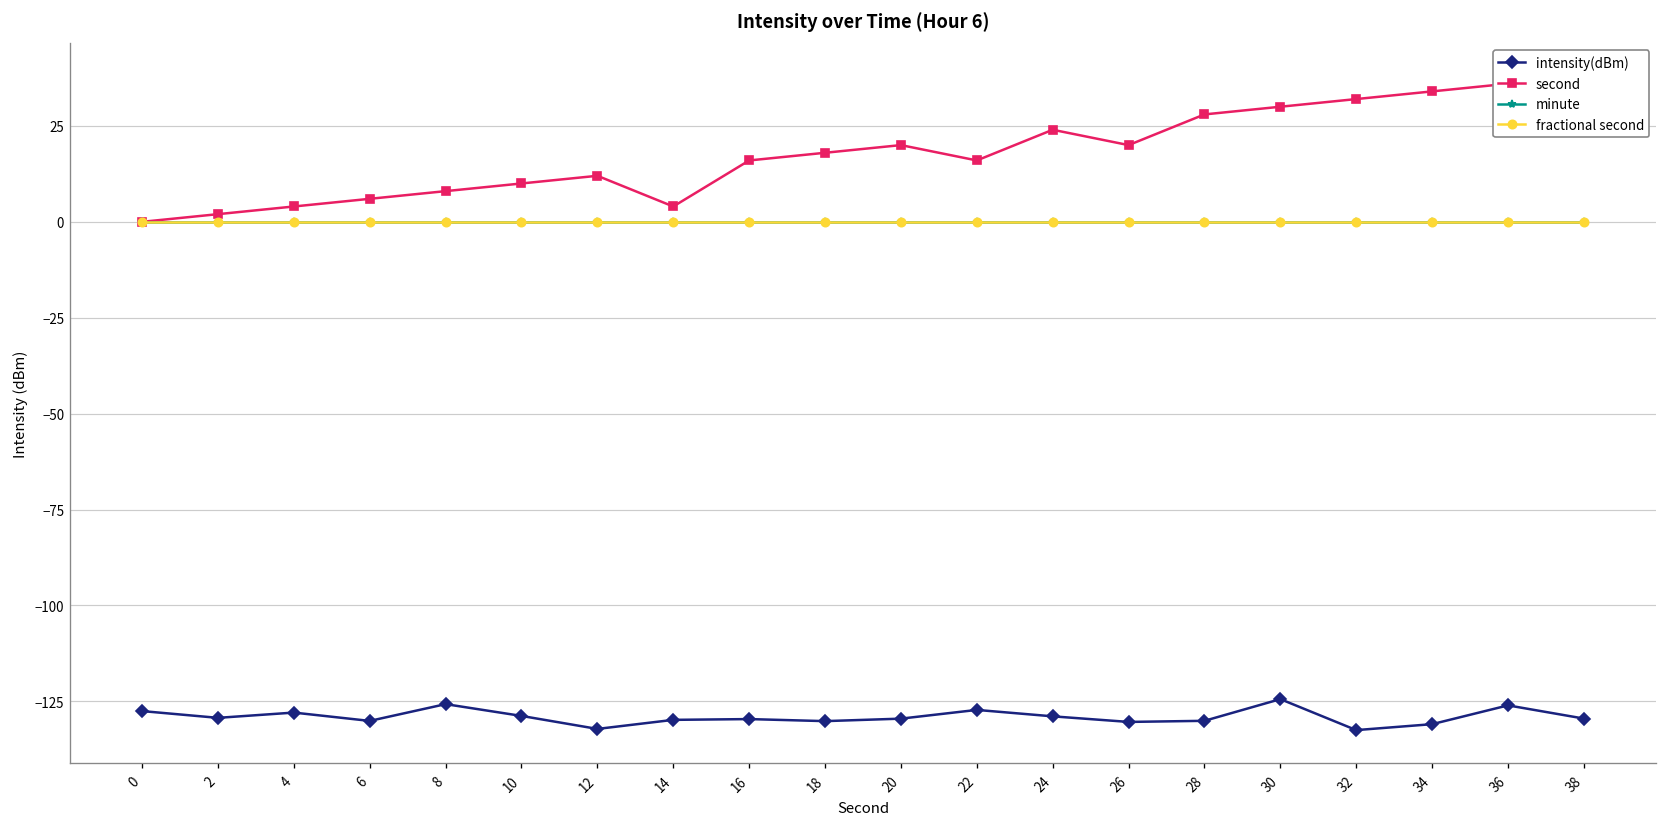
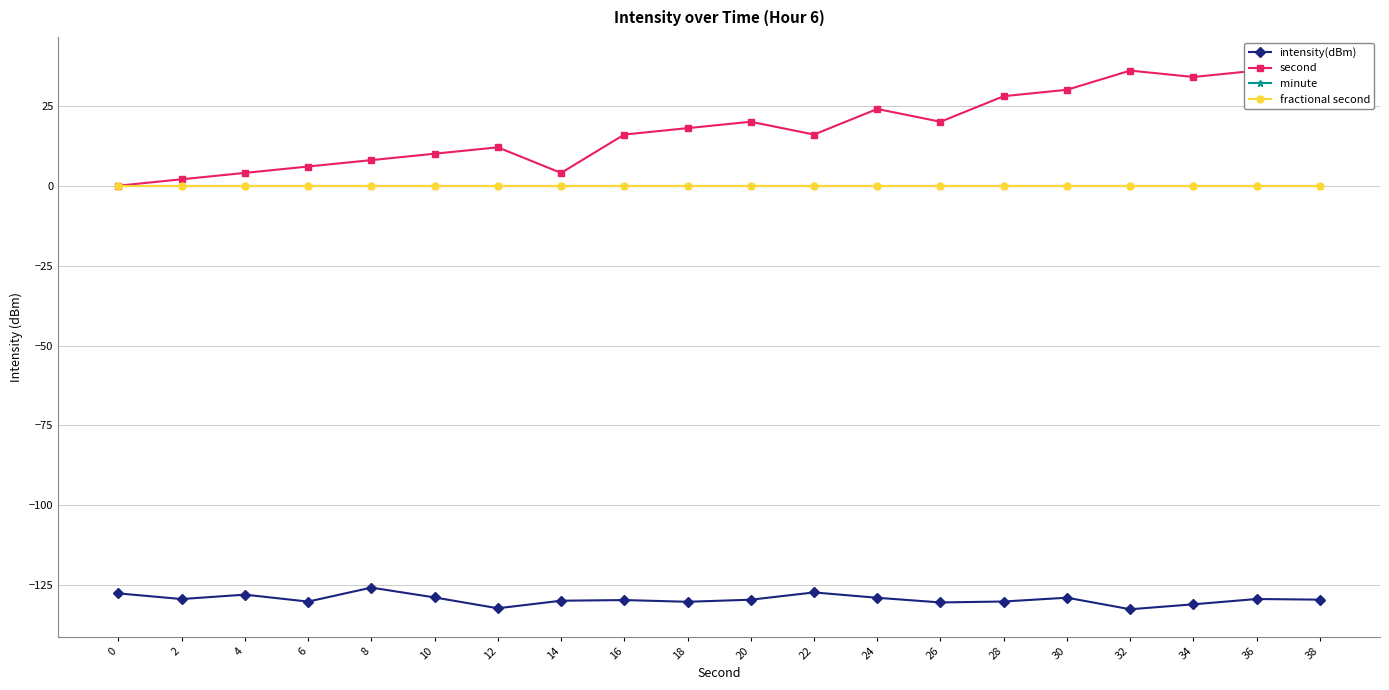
intensity(dBm), 30: -124 -> -129
second, 32: 32 -> 36
intensity(dBm), 36: -126 -> -129
